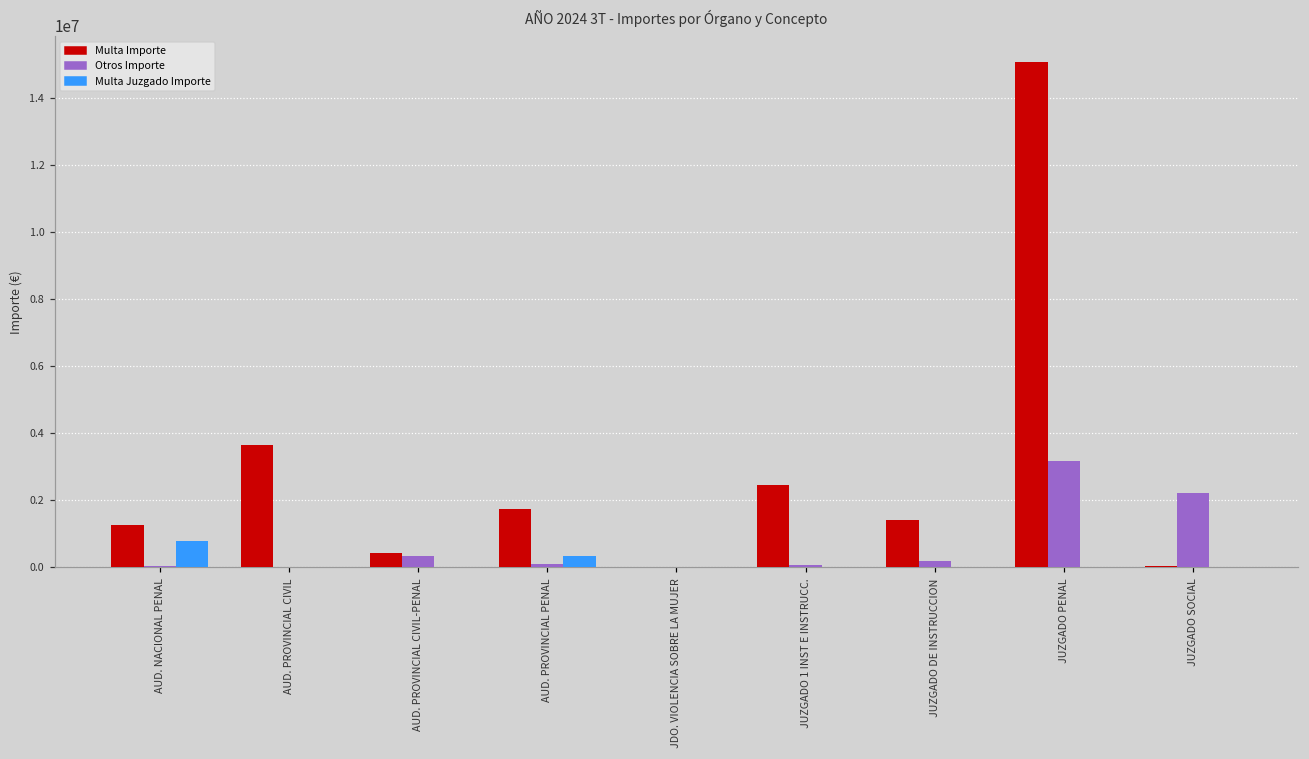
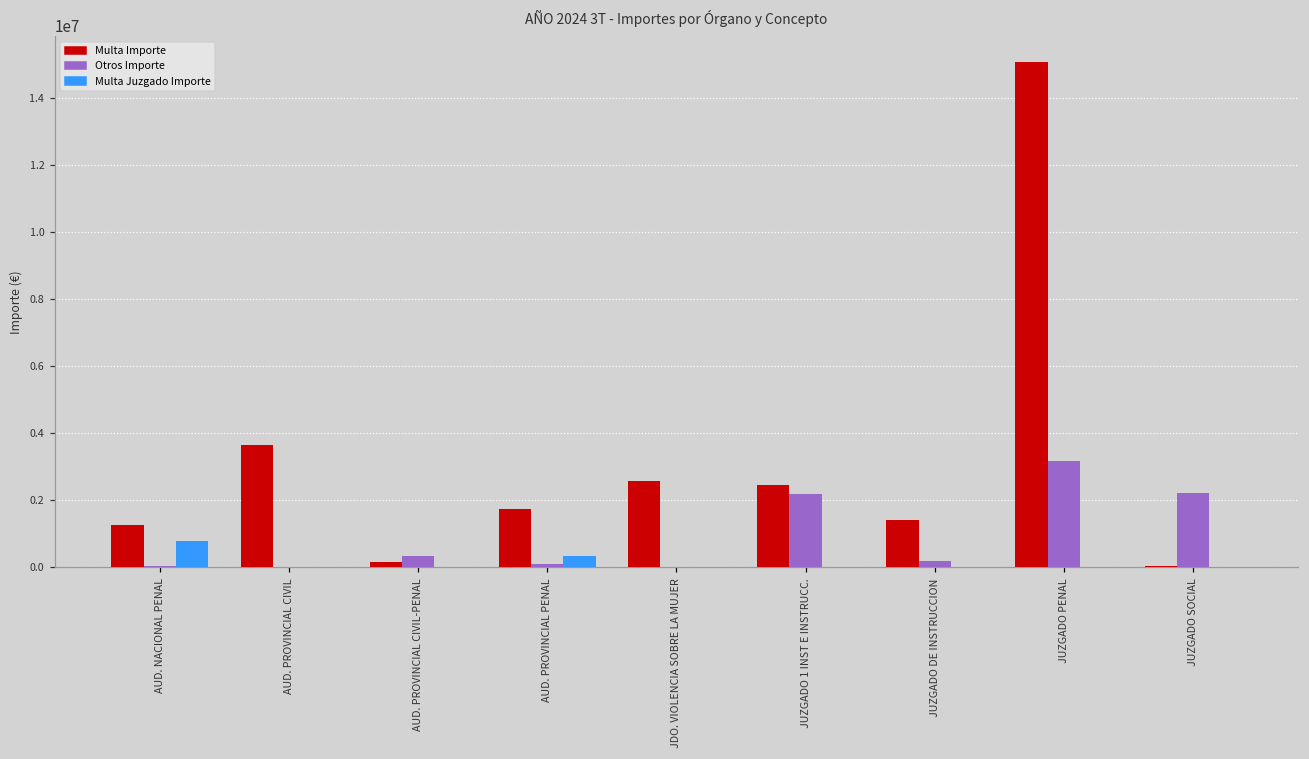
Multa Importe, AUD. PROVINCIAL CIVIL-PENAL: 400000 -> 200000
Multa Importe, JDO. VIOLENCIA SOBRE LA MUJER: 0 -> 2600000
Otros Importe, JUZGADO 1 INST E INSTRUCC.: 100000 -> 2200000
